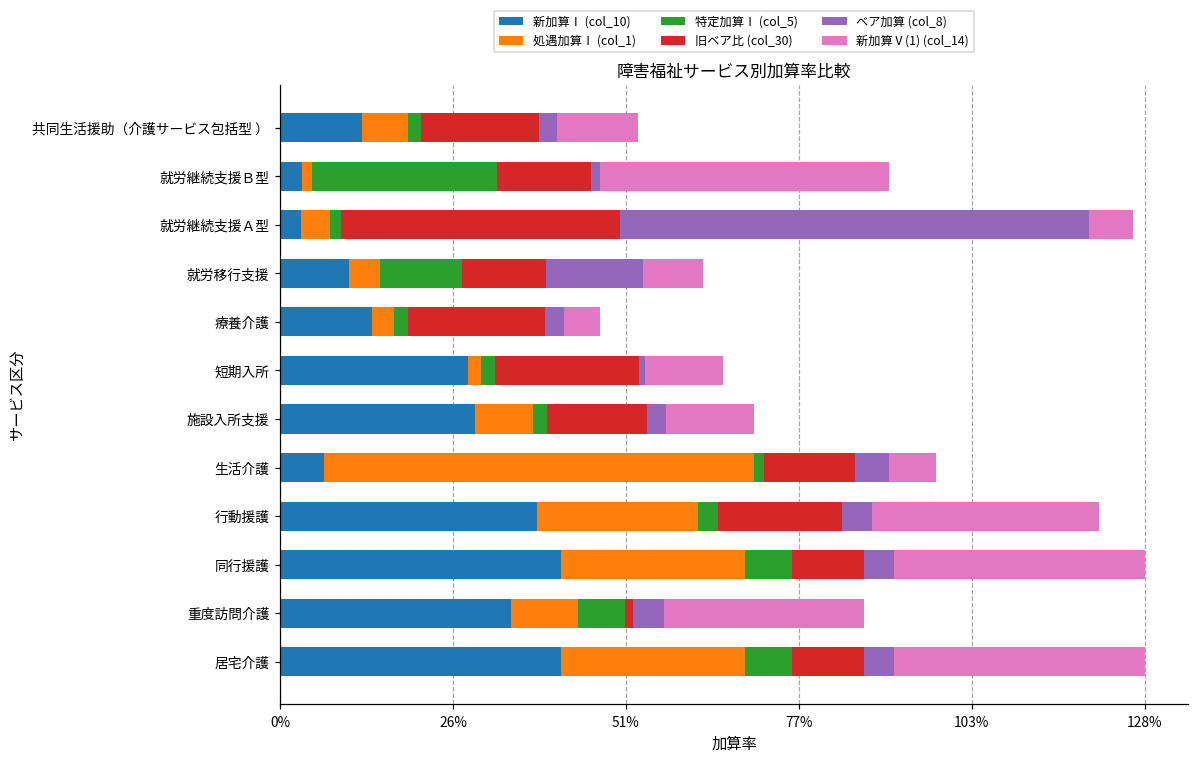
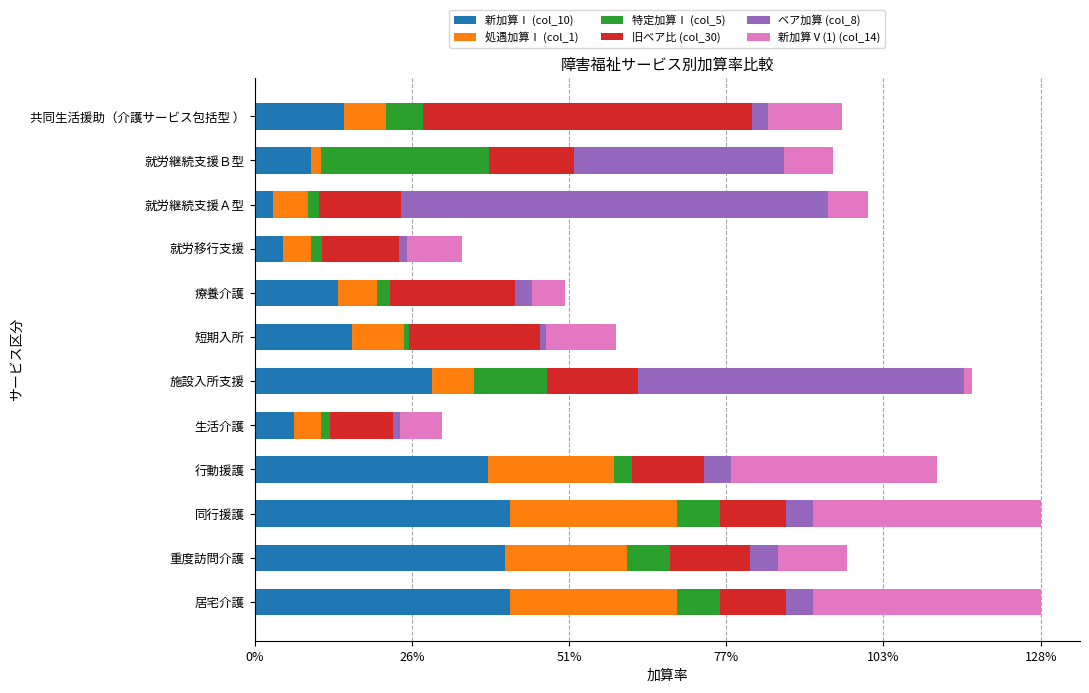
新加算Ⅰ (col_10), 共同生活援助（介護サービス包括型 ）: 12% -> 15%
特定加算Ⅰ (col_5), 共同生活援助（介護サービス包括型 ）: 2% -> 6%
旧ベア比 (col_30), 共同生活援助（介護サービス包括型 ）: 18% -> 54%
新加算Ⅰ (col_10), 就労継続支援Ｂ型: 3% -> 9%
ベア加算 (col_8), 就労継続支援Ｂ型: 1% -> 34%
新加算Ⅴ(1) (col_14), 就労継続支援Ｂ型: 43% -> 8%
処遇加算Ⅰ (col_1), 就労継続支援Ａ型: 4% -> 6%
旧ベア比 (col_30), 就労継続支援Ａ型: 41% -> 14%
新加算Ⅰ (col_10), 就労移行支援: 10% -> 5%
特定加算Ⅰ (col_5), 就労移行支援: 12% -> 2%
ベア加算 (col_8), 就労移行支援: 14% -> 1%
処遇加算Ⅰ (col_1), 療養介護: 3% -> 6%
新加算Ⅰ (col_10), 短期入所: 28% -> 16%
処遇加算Ⅰ (col_1), 短期入所: 2% -> 9%
特定加算Ⅰ (col_5), 短期入所: 2% -> 1%
処遇加算Ⅰ (col_1), 施設入所支援: 9% -> 7%
特定加算Ⅰ (col_5), 施設入所支援: 2% -> 12%
ベア加算 (col_8), 施設入所支援: 3% -> 53%
新加算Ⅴ(1) (col_14), 施設入所支援: 13% -> 1%
処遇加算Ⅰ (col_1), 生活介護: 64% -> 4%
旧ベア比 (col_30), 生活介護: 14% -> 10%
ベア加算 (col_8), 生活介護: 5% -> 1%
処遇加算Ⅰ (col_1), 行動援護: 24% -> 21%
旧ベア比 (col_30), 行動援護: 18% -> 12%
新加算Ⅰ (col_10), 重度訪問介護: 34% -> 41%
処遇加算Ⅰ (col_1), 重度訪問介護: 10% -> 20%
旧ベア比 (col_30), 重度訪問介護: 1% -> 13%
新加算Ⅴ(1) (col_14), 重度訪問介護: 30% -> 11%
